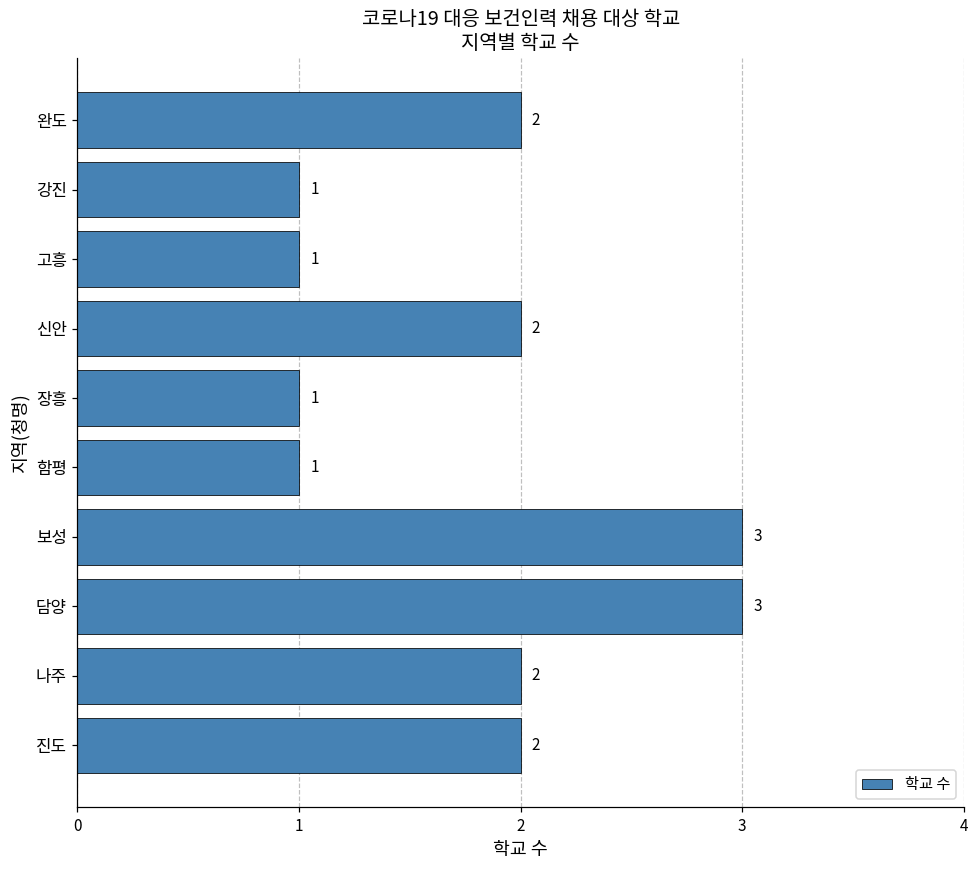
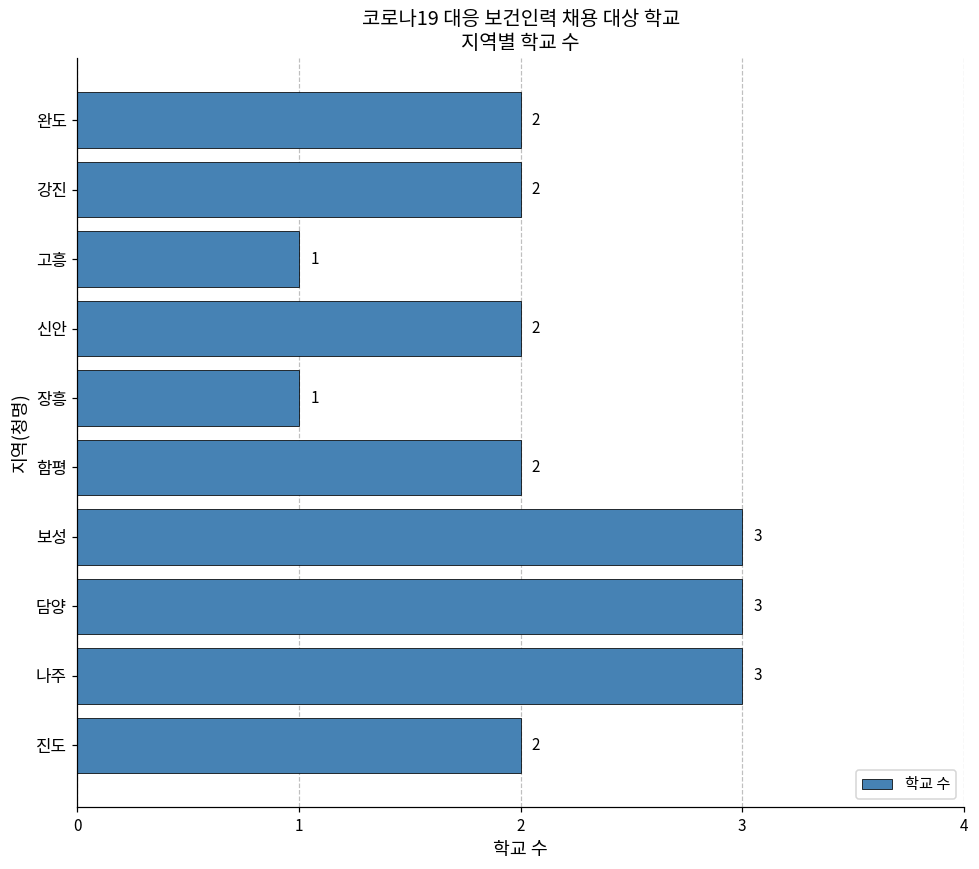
강진: 1 -> 2
함평: 1 -> 2
나주: 2 -> 3
